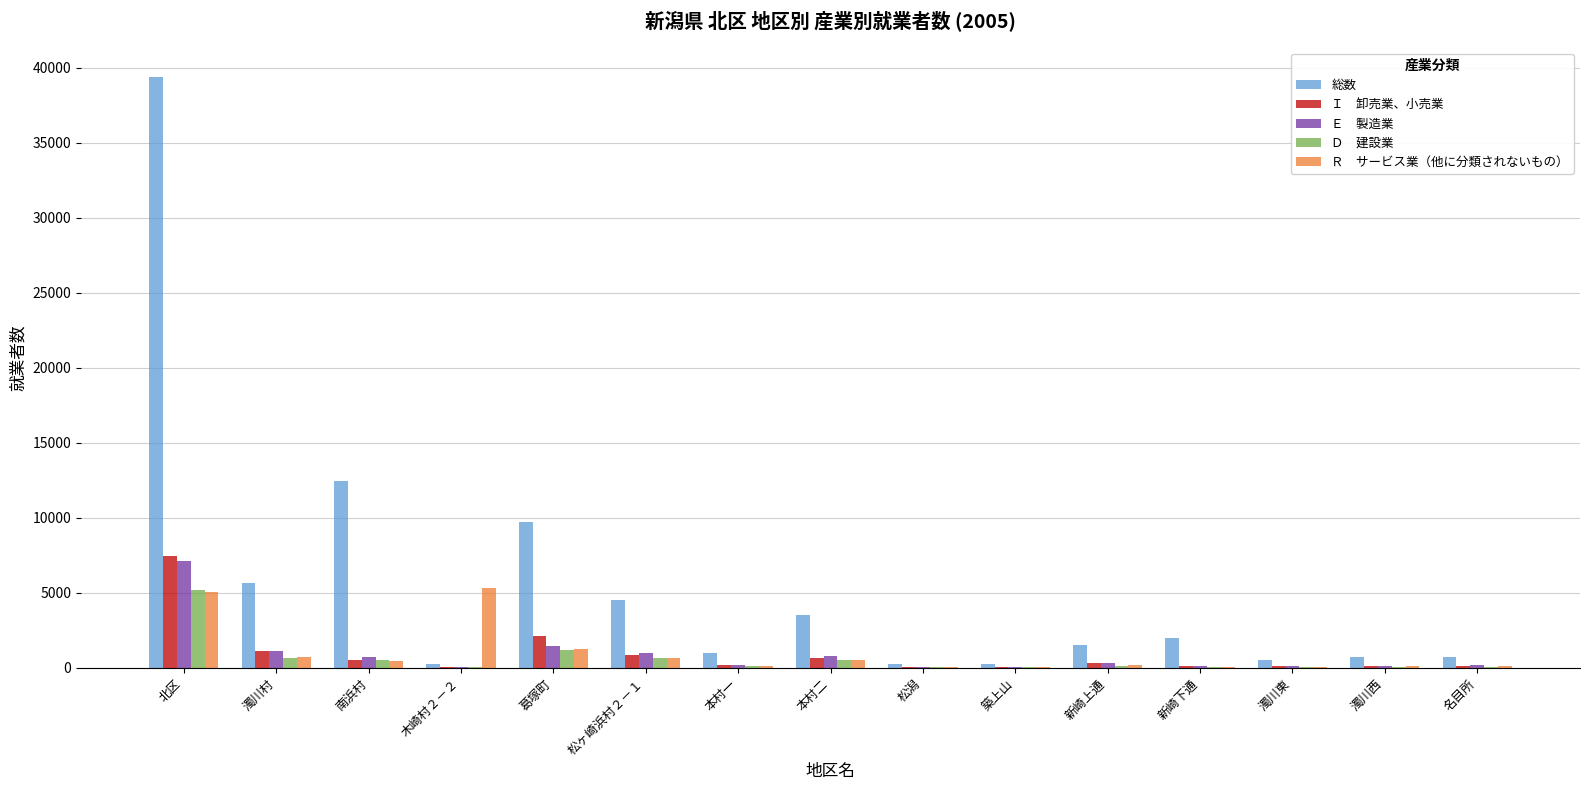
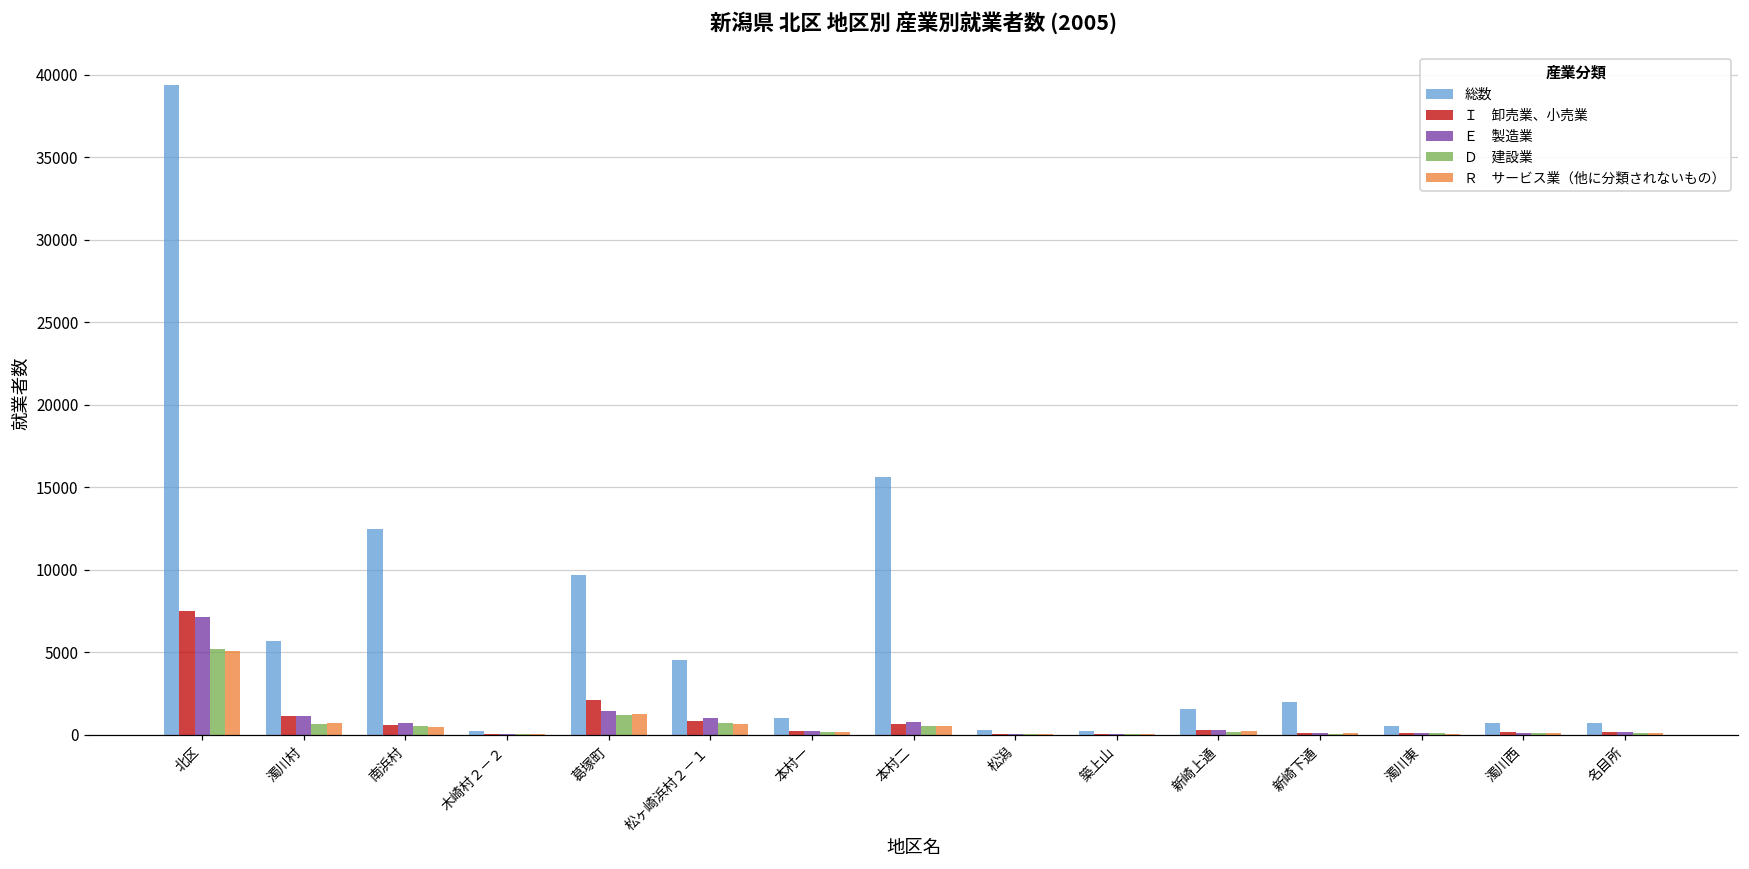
Ｒ サービス業（他に分類されないもの）, 木崎村２－２: 5300 -> 0
総数, 本村二: 3500 -> 15600
